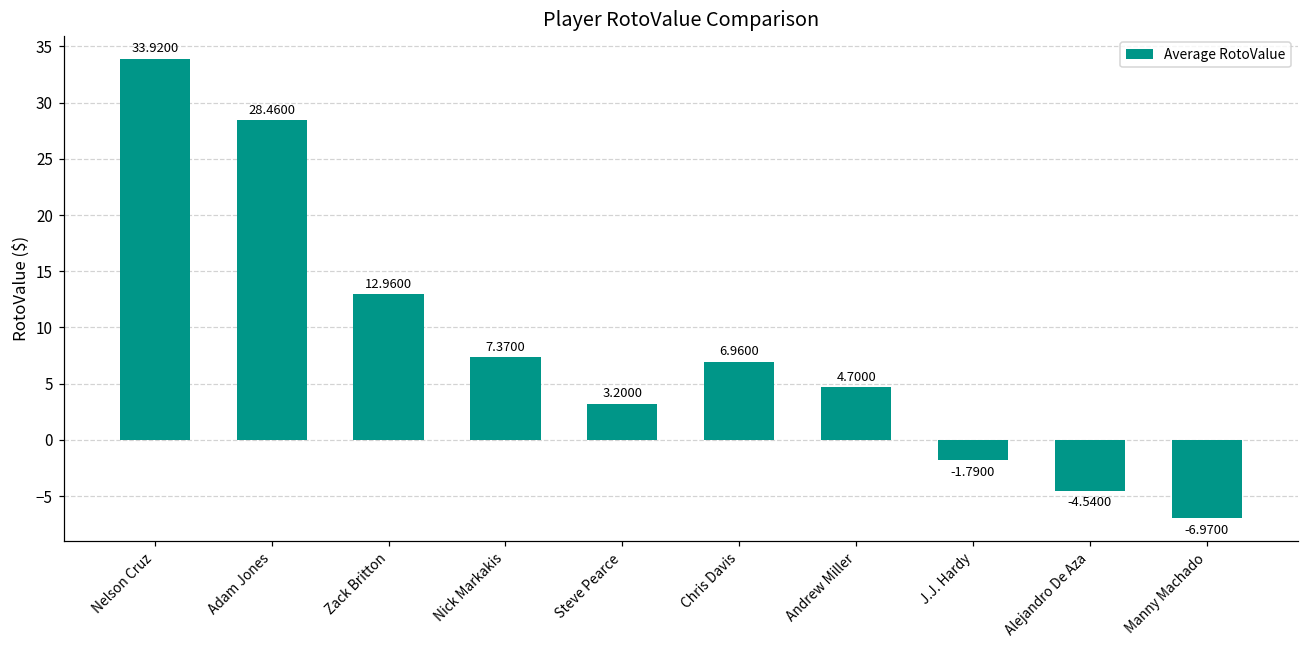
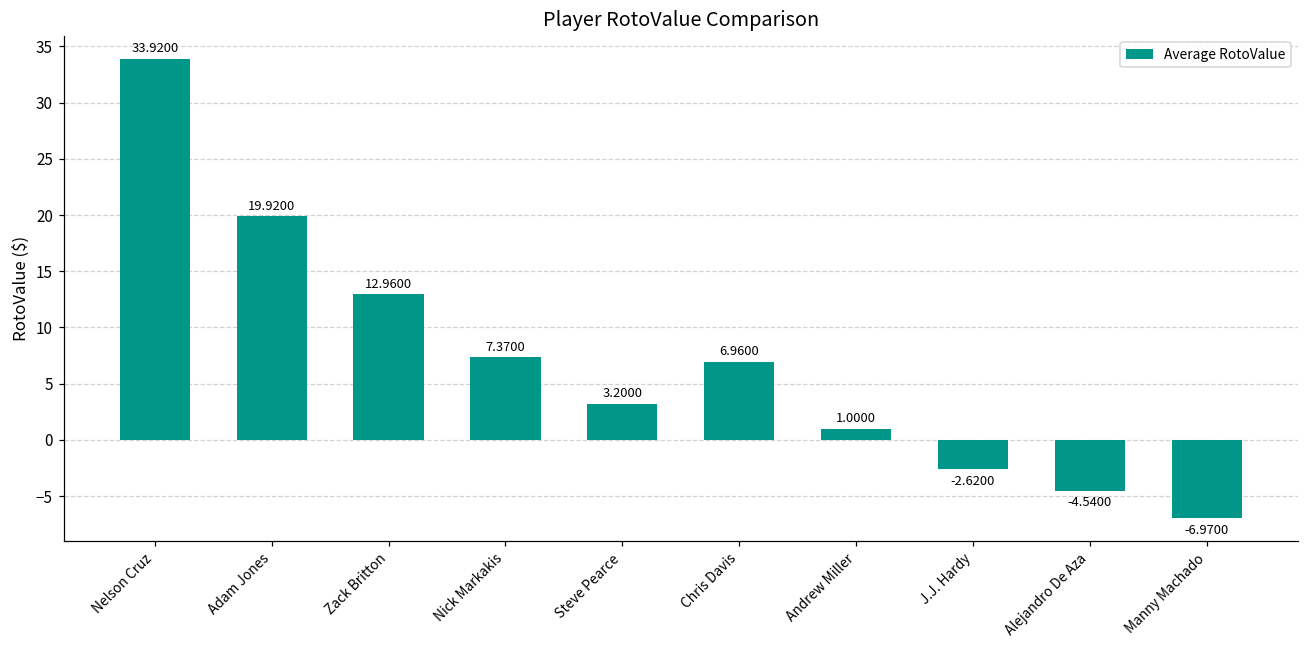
Adam Jones: 28.4600 -> 19.9200
Andrew Miller: 4.7000 -> 1.0000
J.J. Hardy: -1.7900 -> -2.6200
